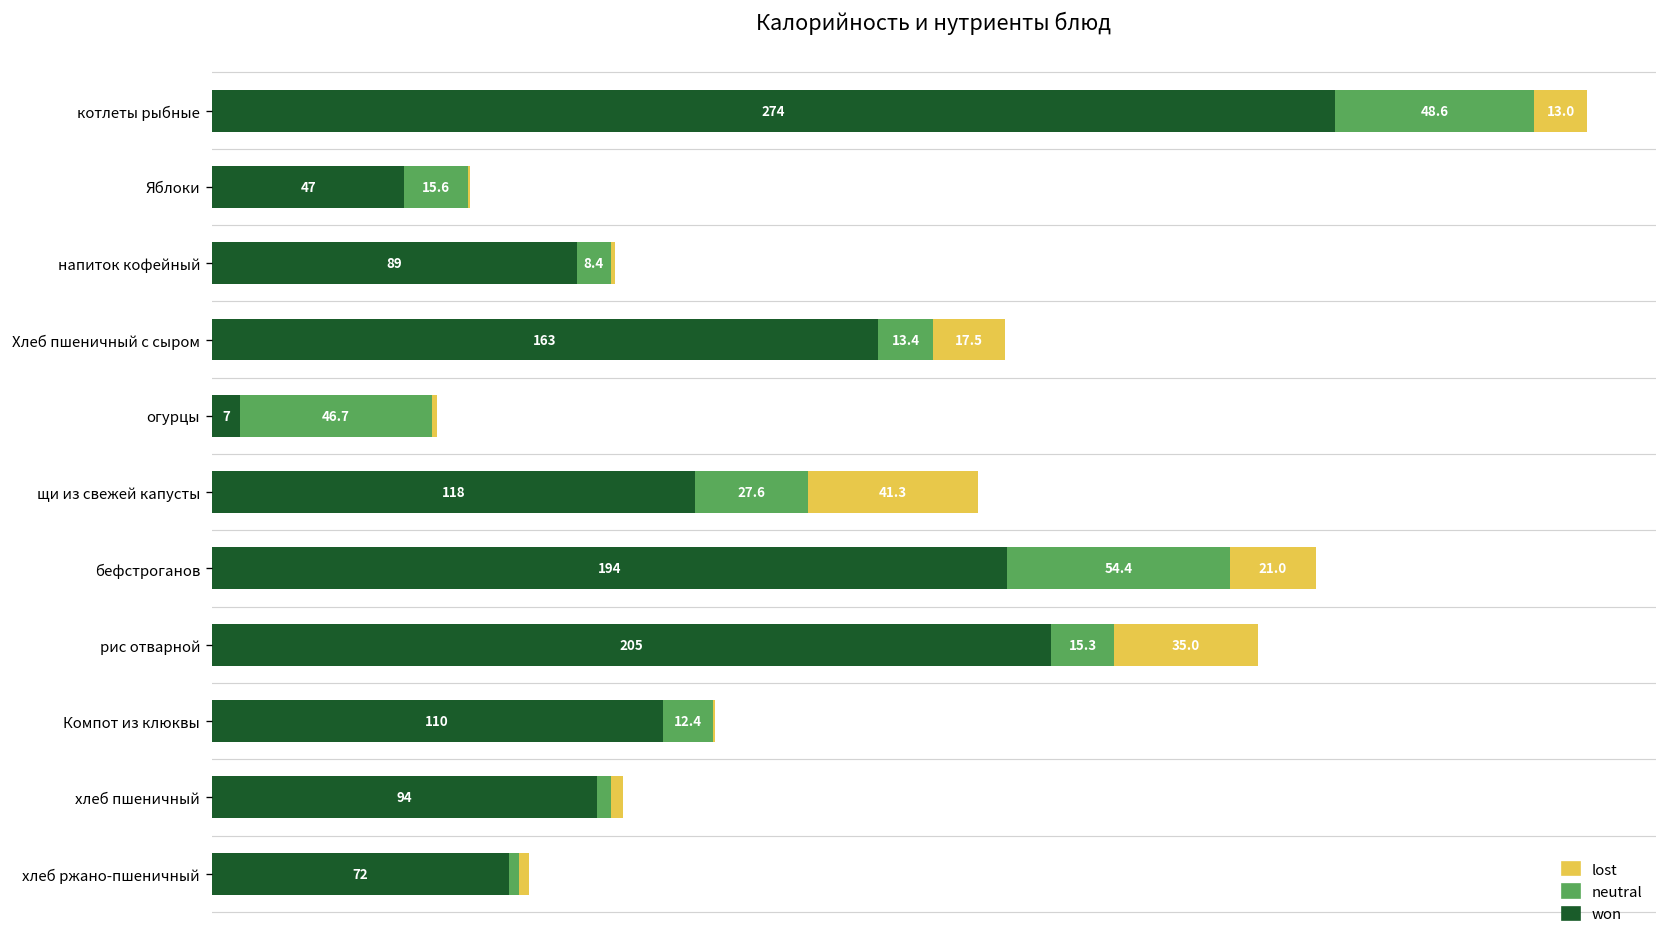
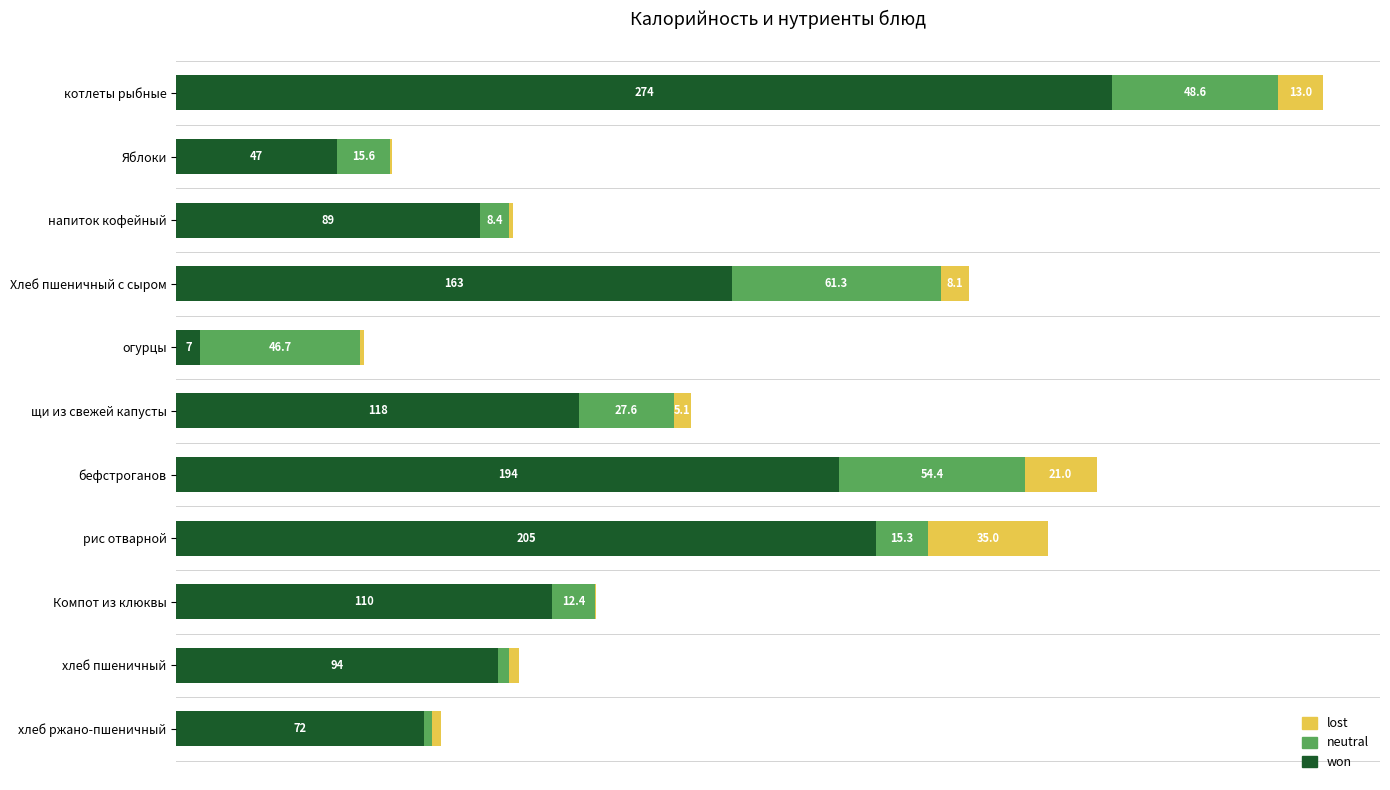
neutral, Хлеб пшеничный с сыром: 13.4 -> 61.3
lost, Хлеб пшеничный с сыром: 17.5 -> 8.1
lost, щи из свежей капусты: 41.3 -> 5.1
